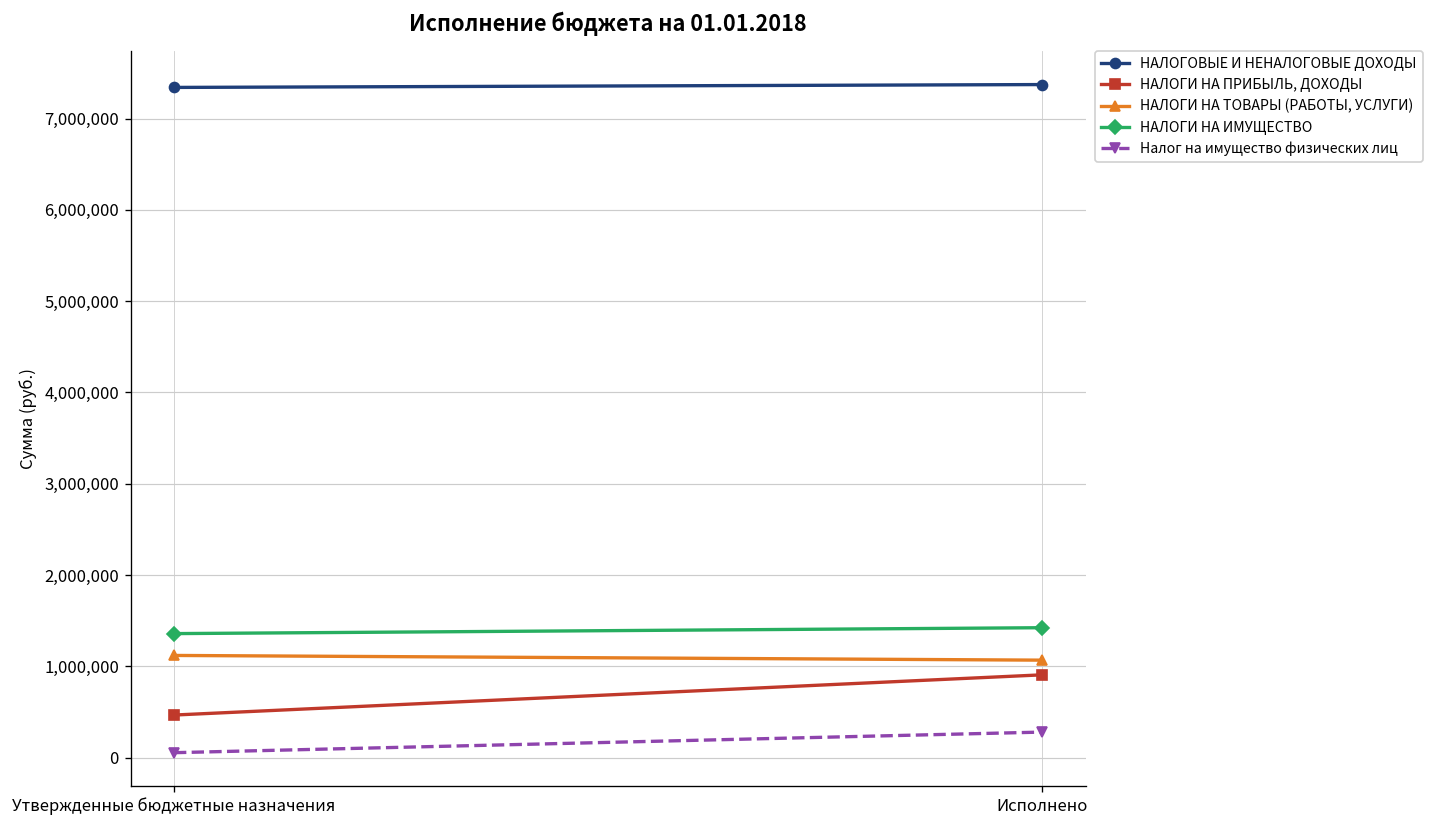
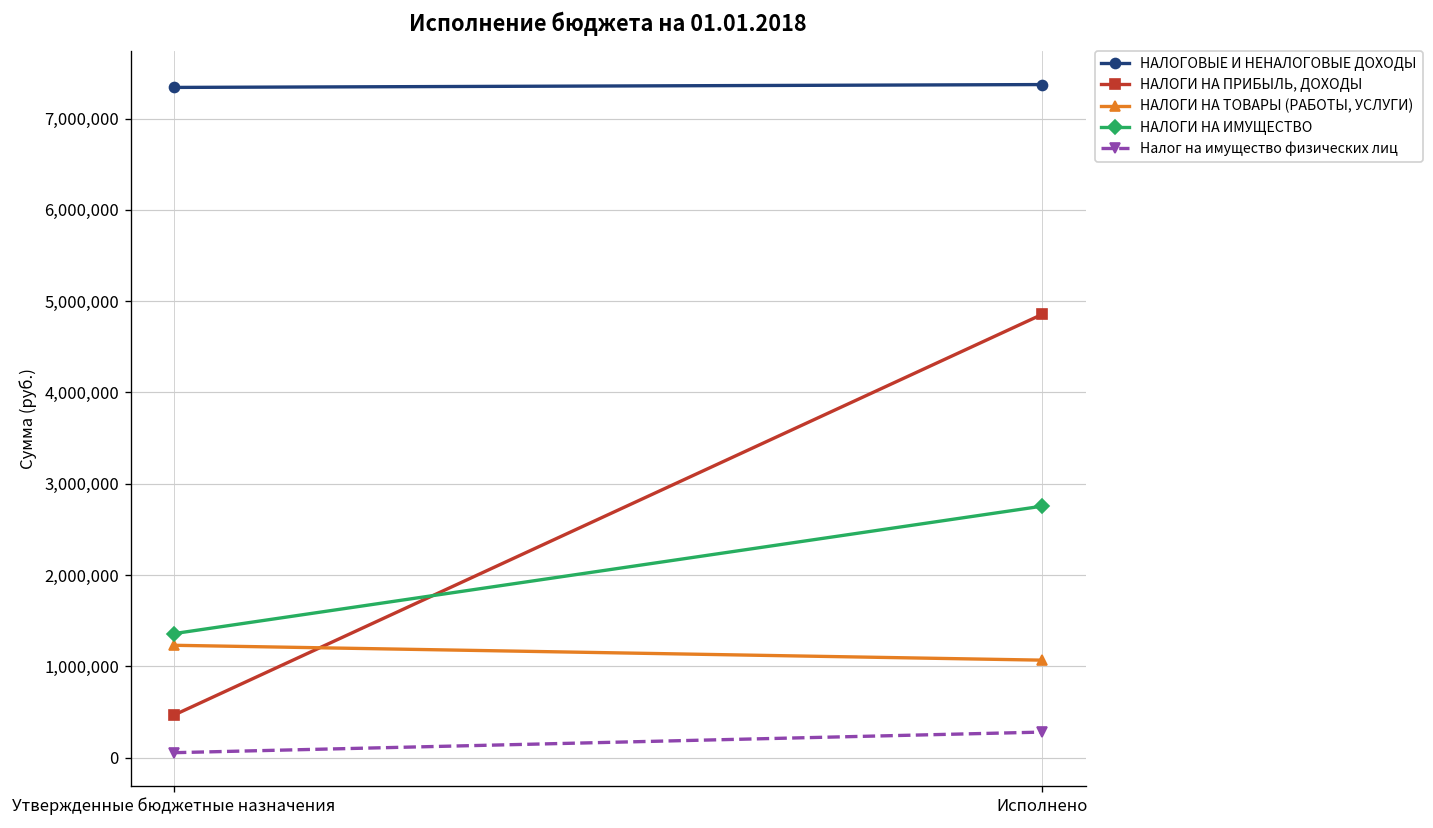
НАЛОГИ НА ТОВАРЫ (РАБОТЫ, УСЛУГИ), Утвержденные бюджетные назначения: 1,100,000 -> 1,200,000
НАЛОГИ НА ПРИБЫЛЬ, ДОХОДЫ, Исполнено: 900,000 -> 4,900,000
НАЛОГИ НА ИМУЩЕСТВО, Исполнено: 1,400,000 -> 2,800,000
